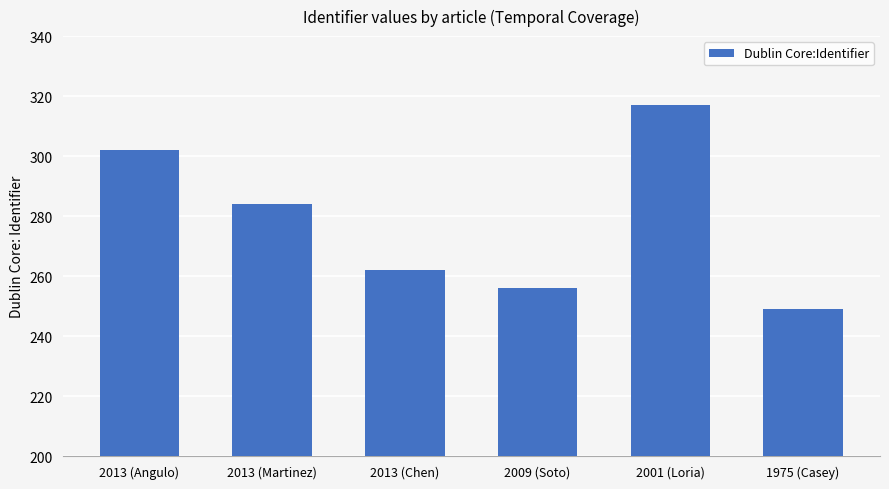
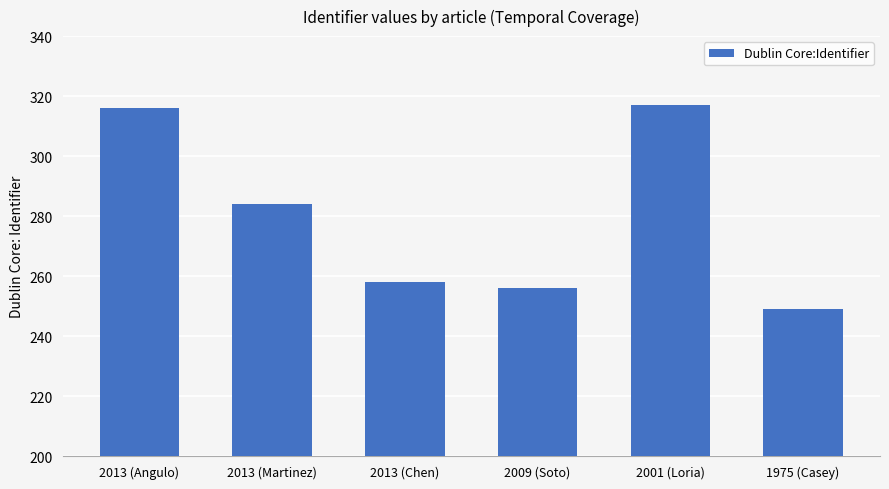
2013 (Angulo): 302 -> 316
2013 (Chen): 262 -> 258
